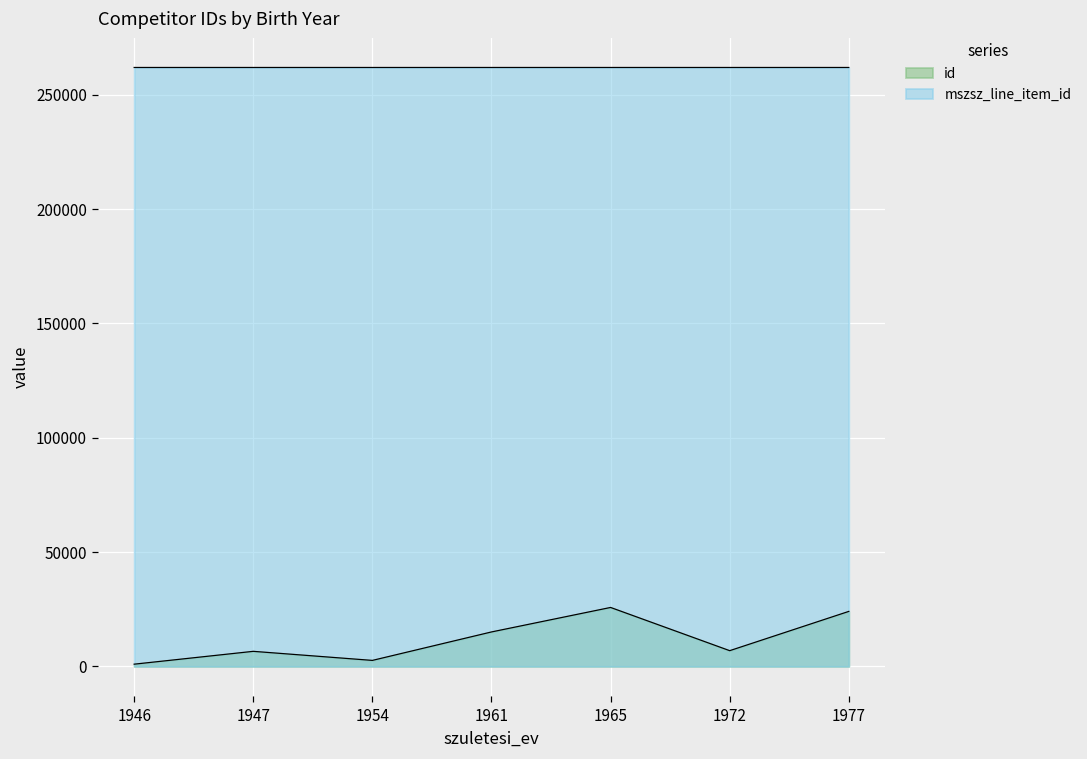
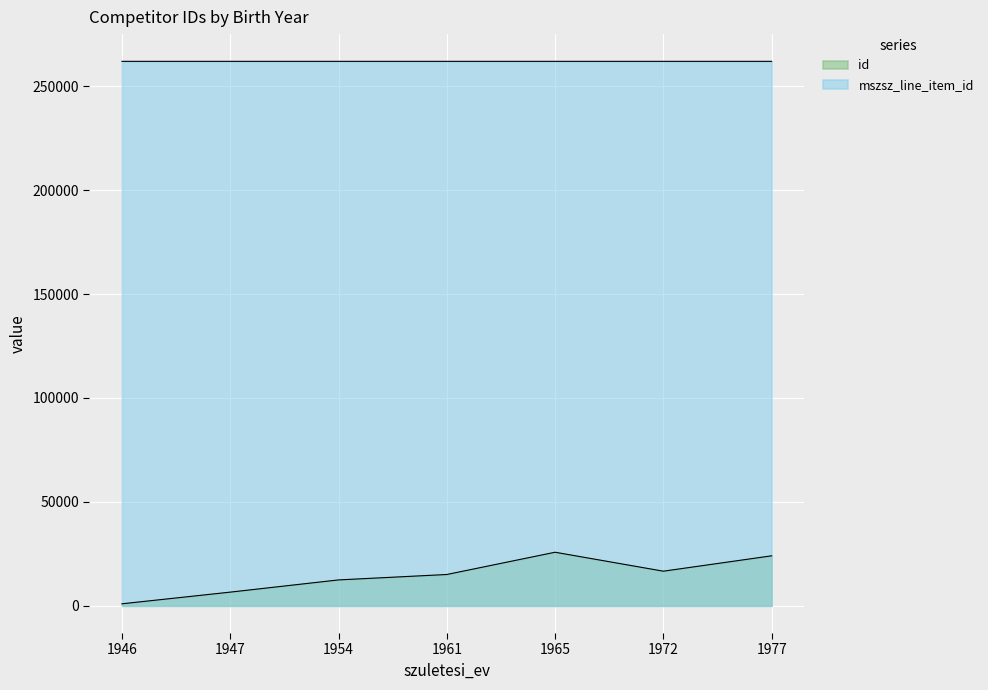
id, 1954: 3000 -> 12000
id, 1972: 7000 -> 17000
